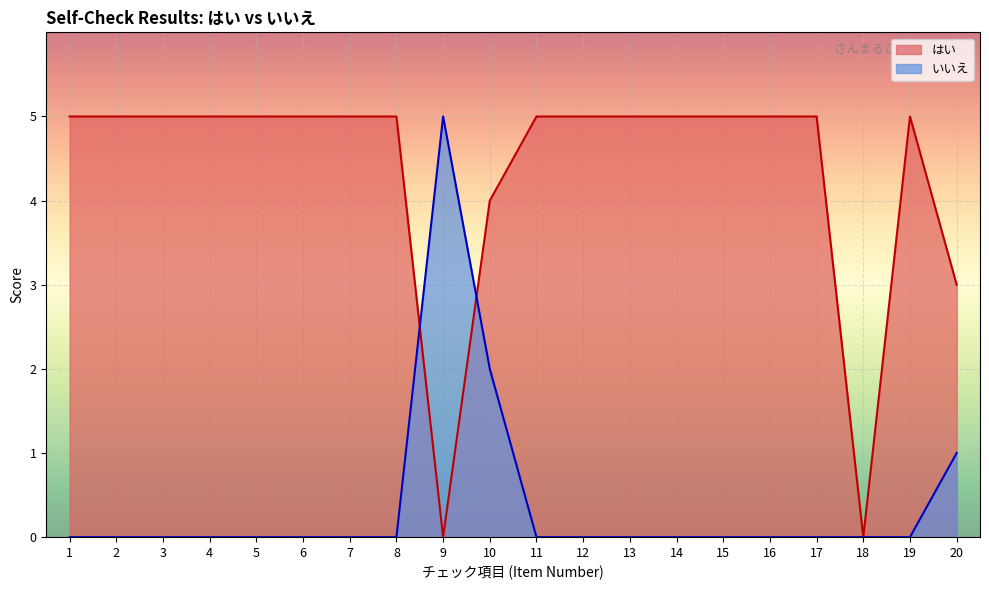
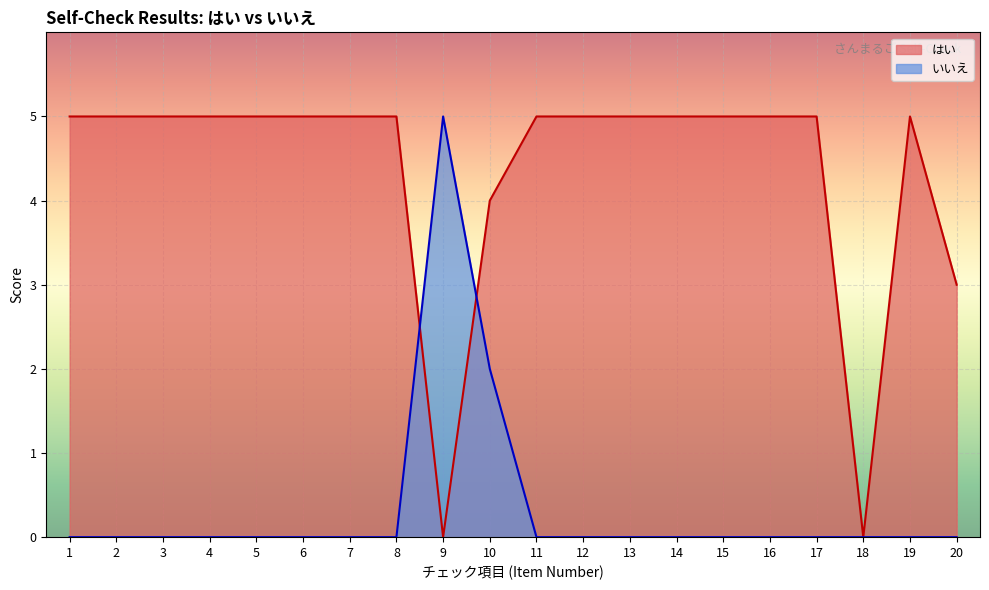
いいえ, 20: 1 -> 0
